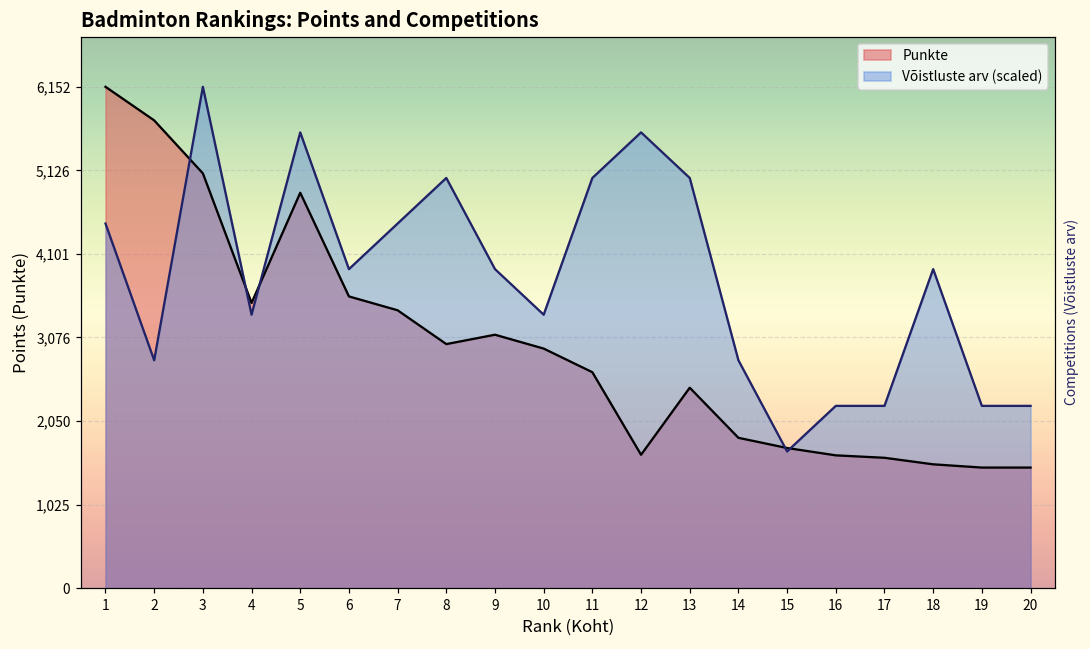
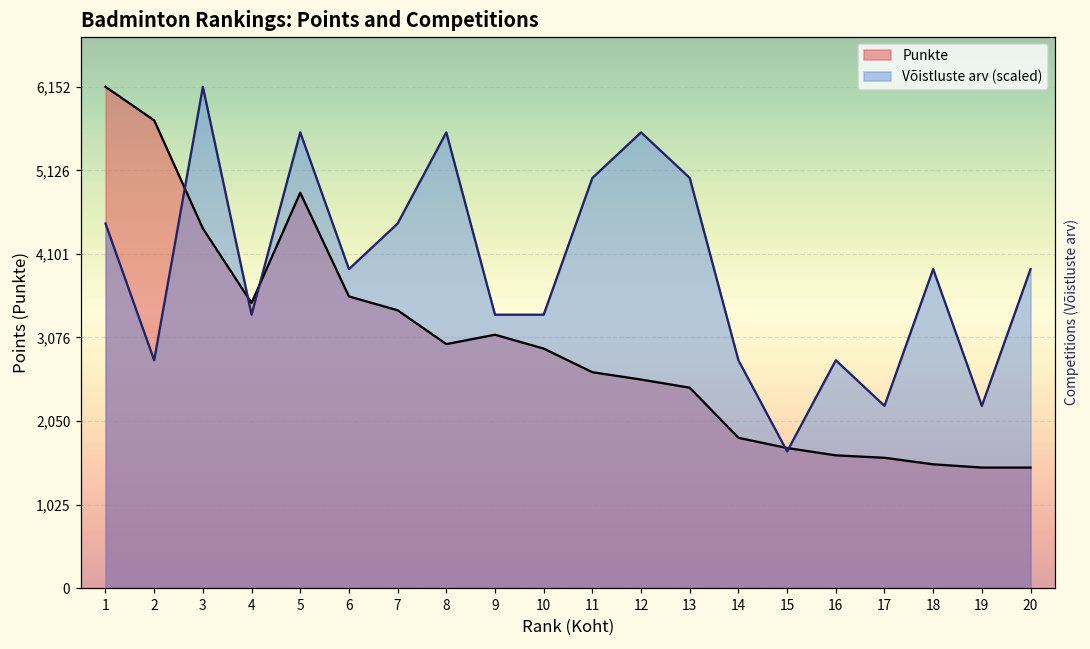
Punkte, 3: 5,100 -> 4,400
Võistluste arv (scaled), 8: 5,000 -> 5,600
Võistluste arv (scaled), 9: 3,900 -> 3,400
Punkte, 12: 1,600 -> 2,600
Võistluste arv (scaled), 16: 2,200 -> 2,800
Võistluste arv (scaled), 20: 2,200 -> 3,900
